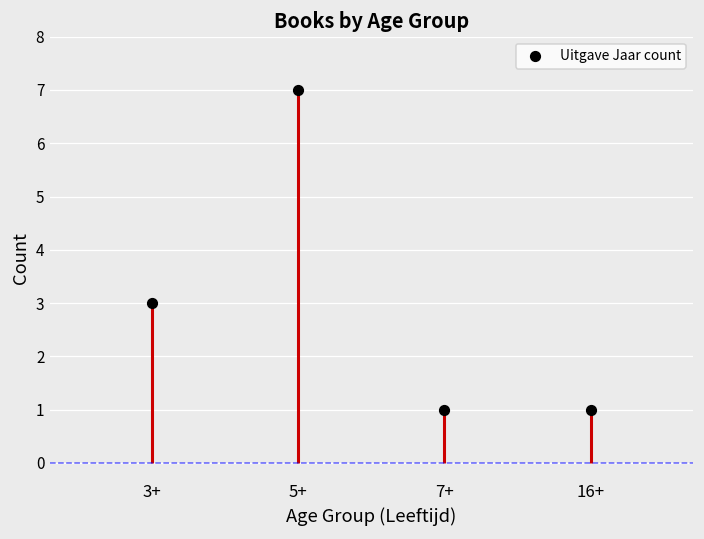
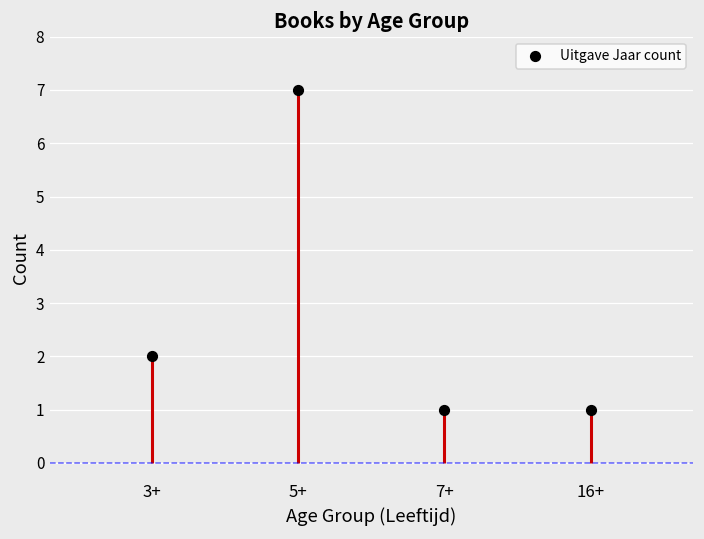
3+: 3 -> 2
